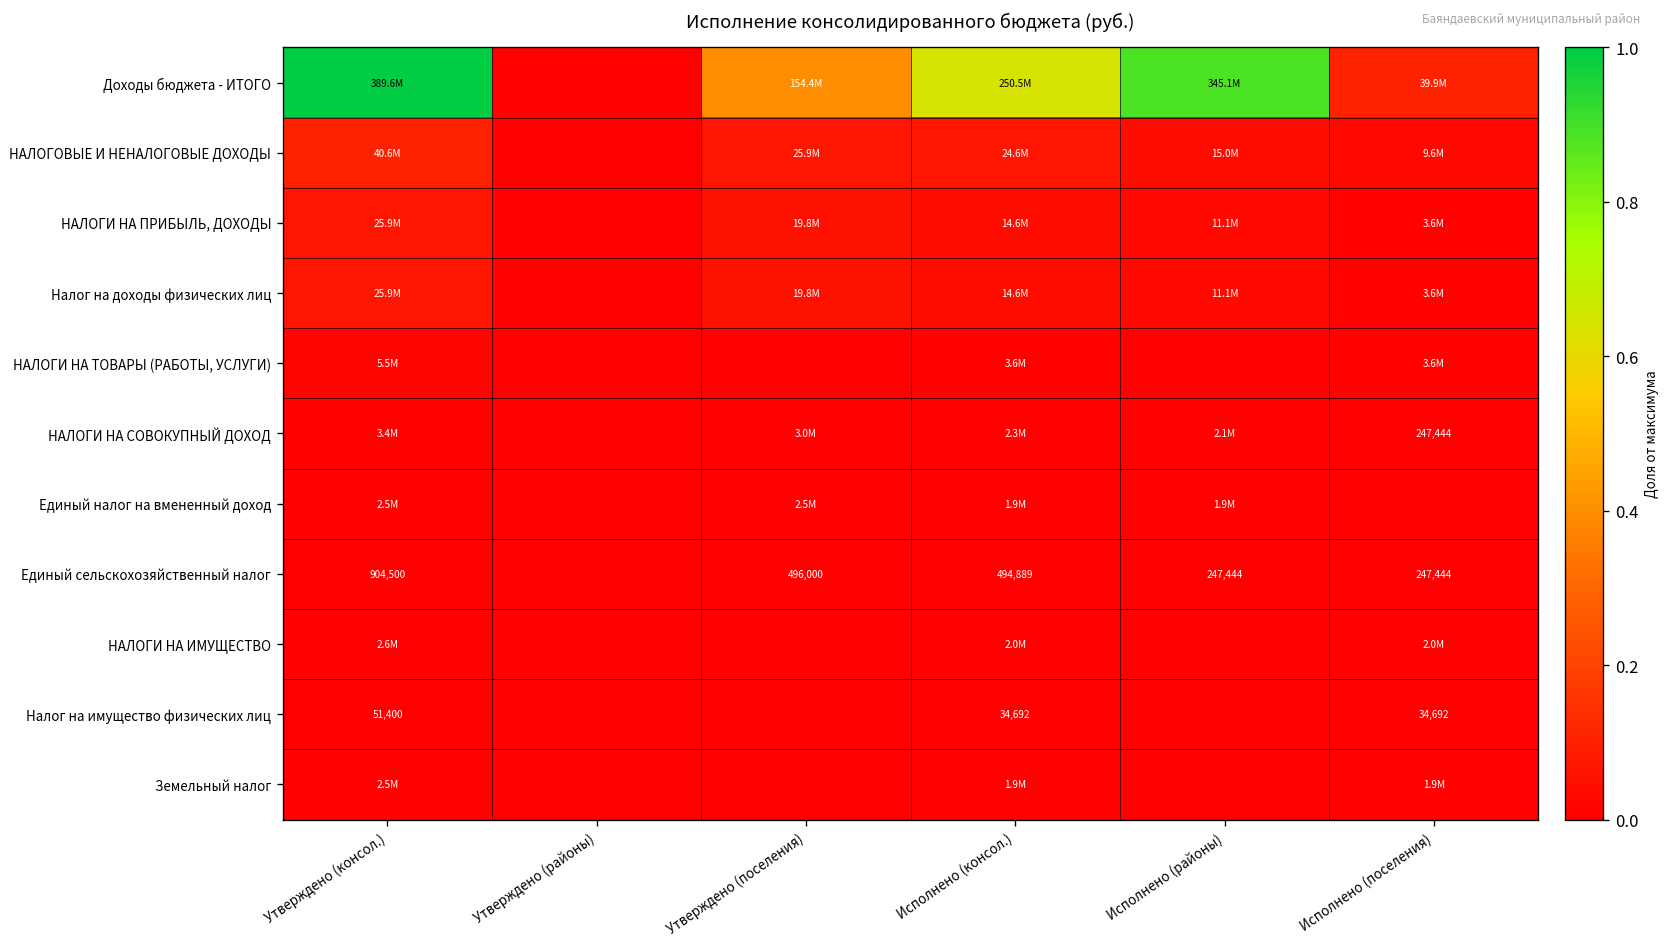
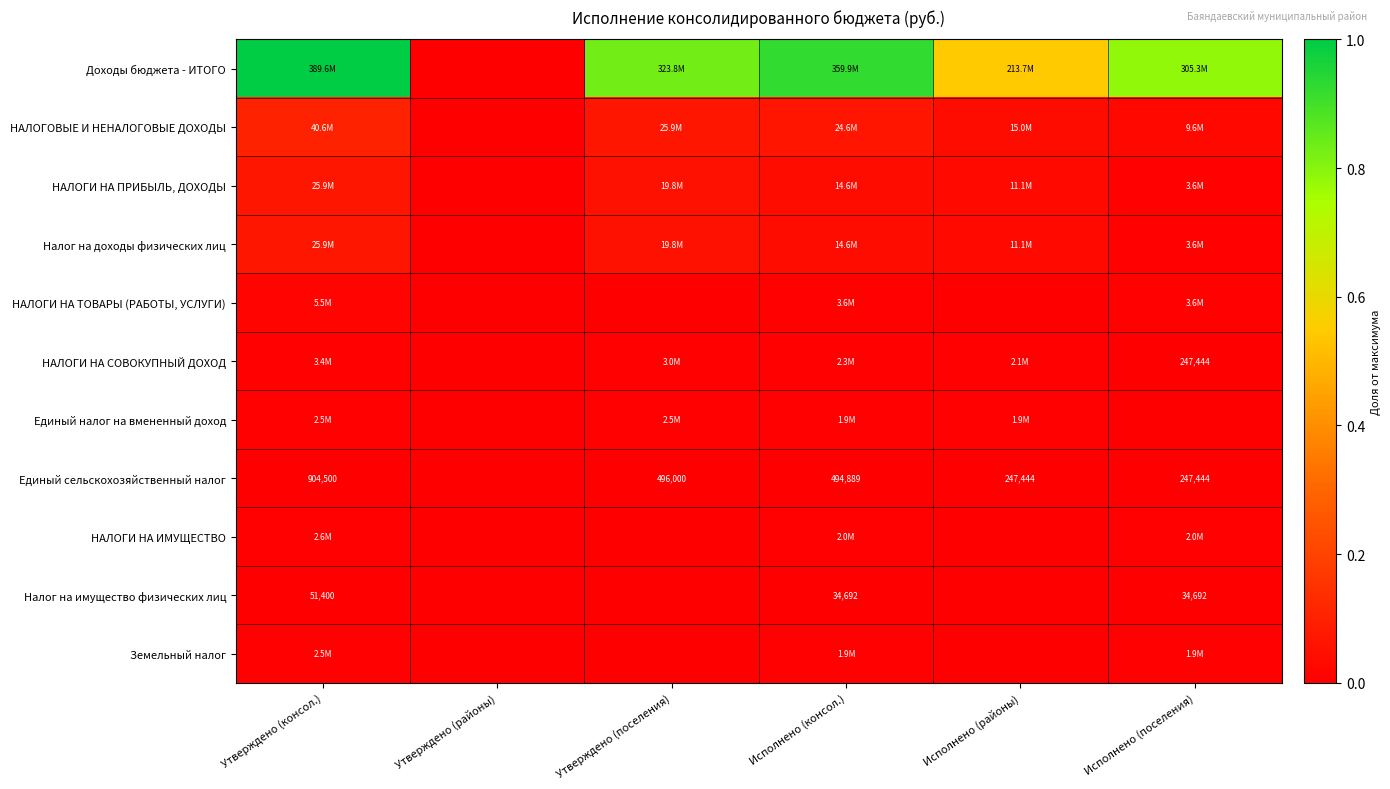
Доходы бюджета - ИТОГО, Утверждено (поселения): 154.4M -> 323.8M
Доходы бюджета - ИТОГО, Исполнено (консол.): 250.5M -> 359.9M
Доходы бюджета - ИТОГО, Исполнено (районы): 345.1M -> 213.7M
Доходы бюджета - ИТОГО, Исполнено (поселения): 39.9M -> 305.3M
